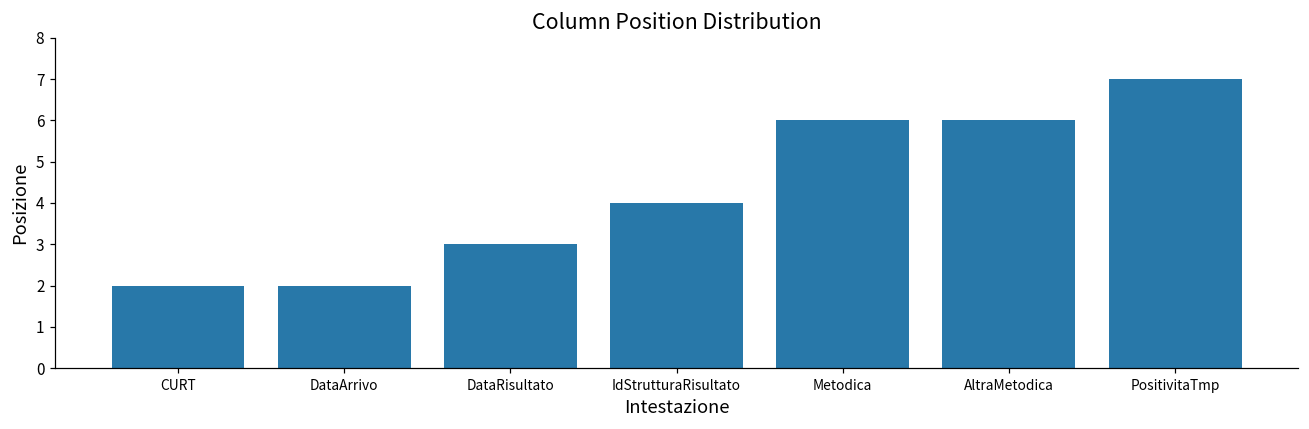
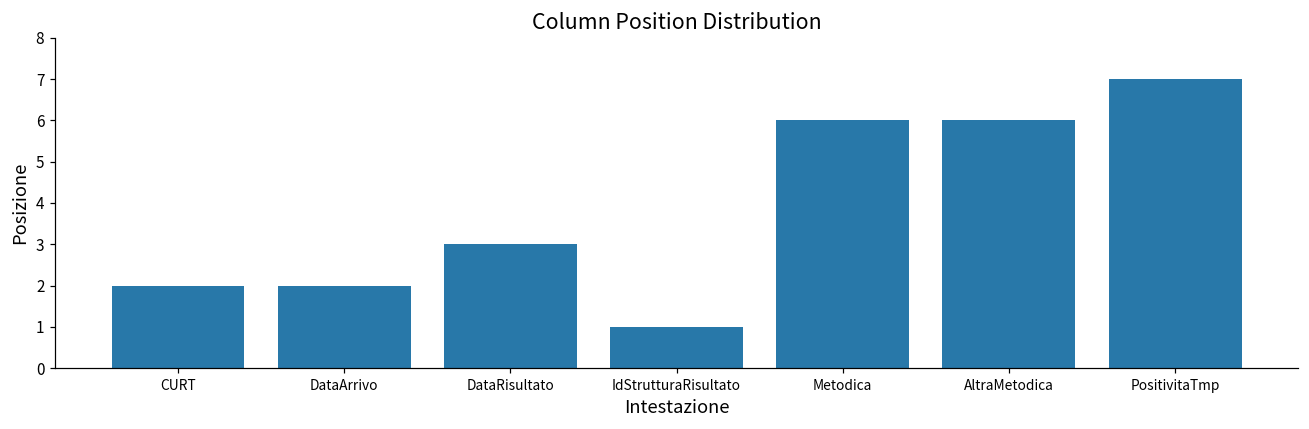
IdStrutturaRisultato: 4 -> 1
